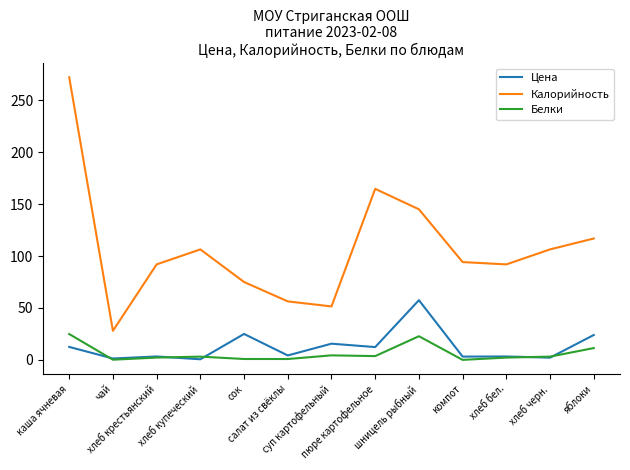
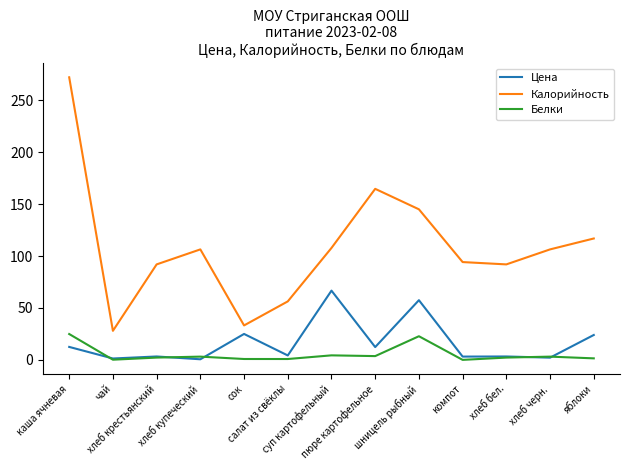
Калорийность, сок: 75 -> 33
Цена, суп картофельный: 16 -> 67
Калорийность, суп картофельный: 52 -> 108
Белки, яблоки: 11 -> 2
